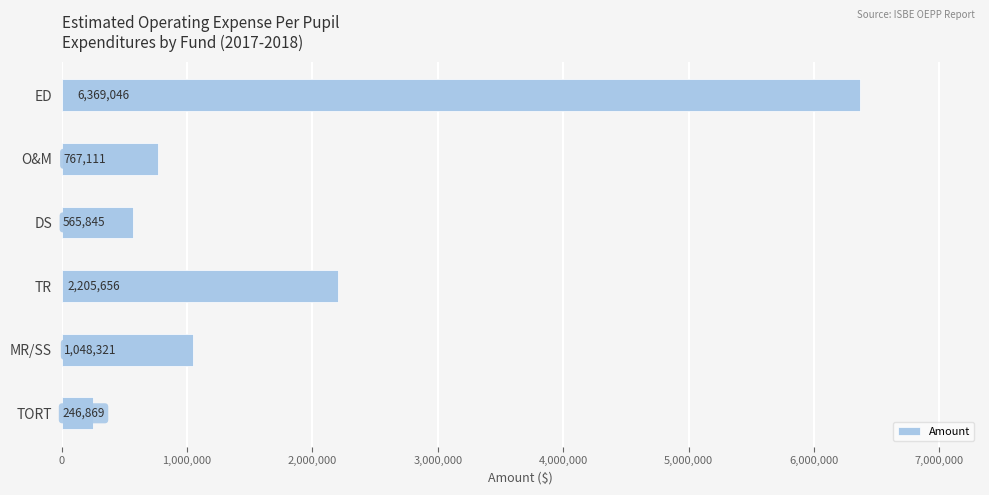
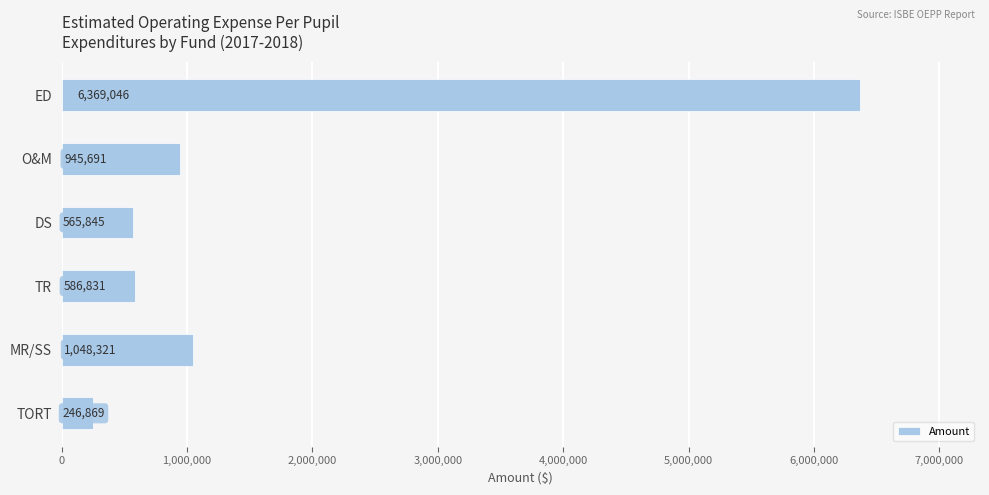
O&M: 767,111 -> 945,691
TR: 2,205,656 -> 586,831
